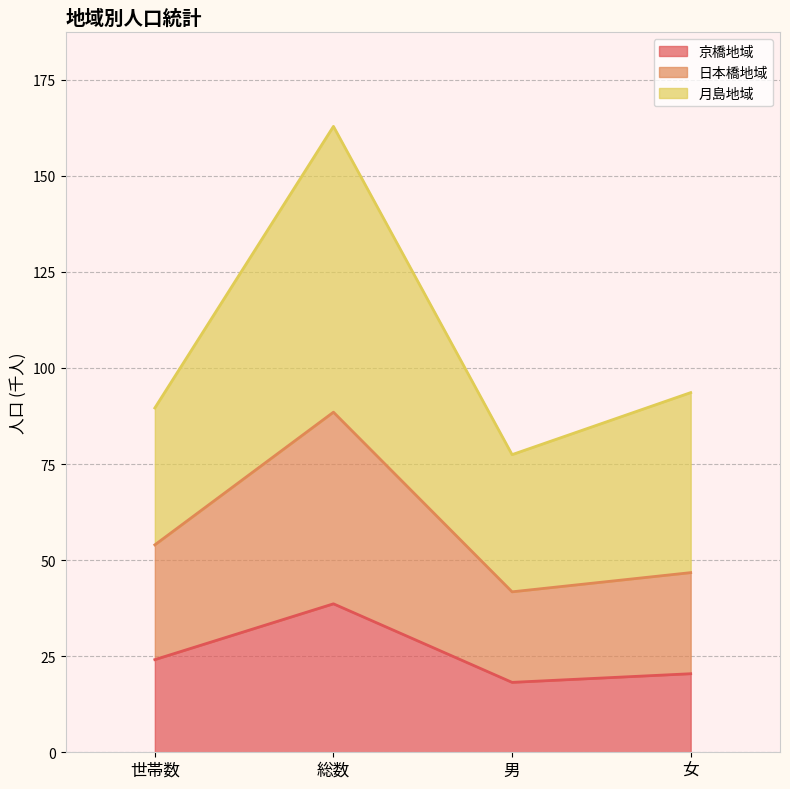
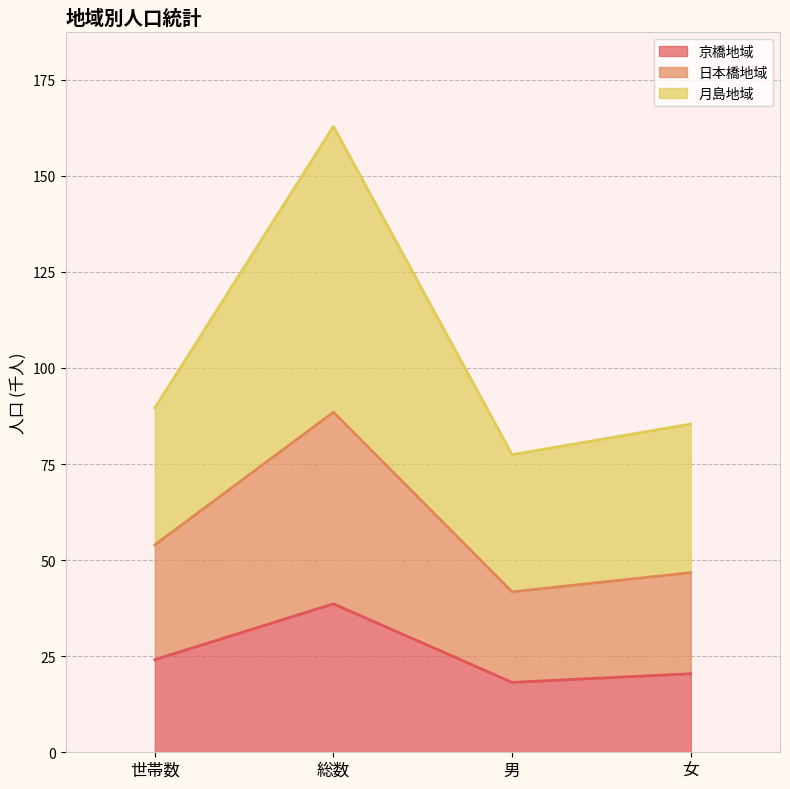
月島地域, 女: 47 -> 39
